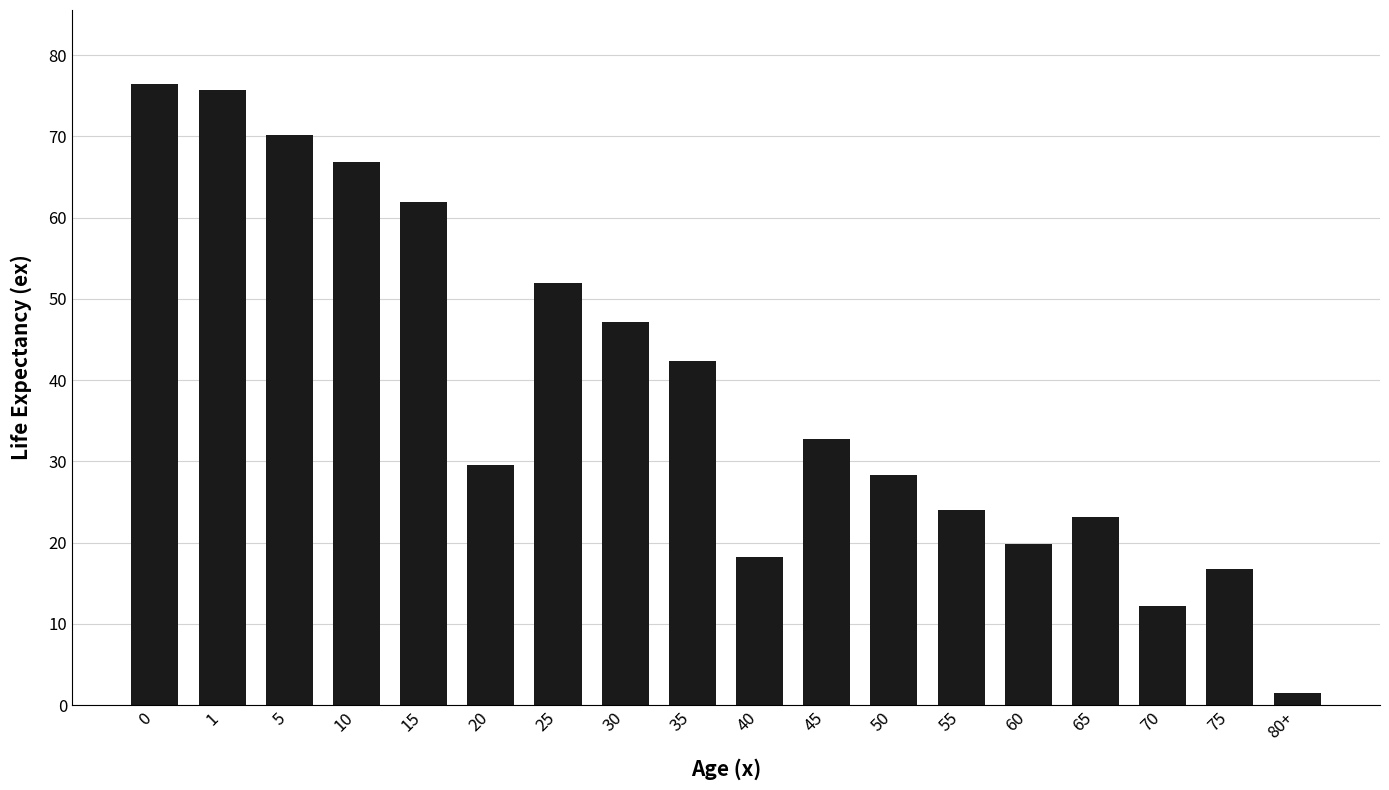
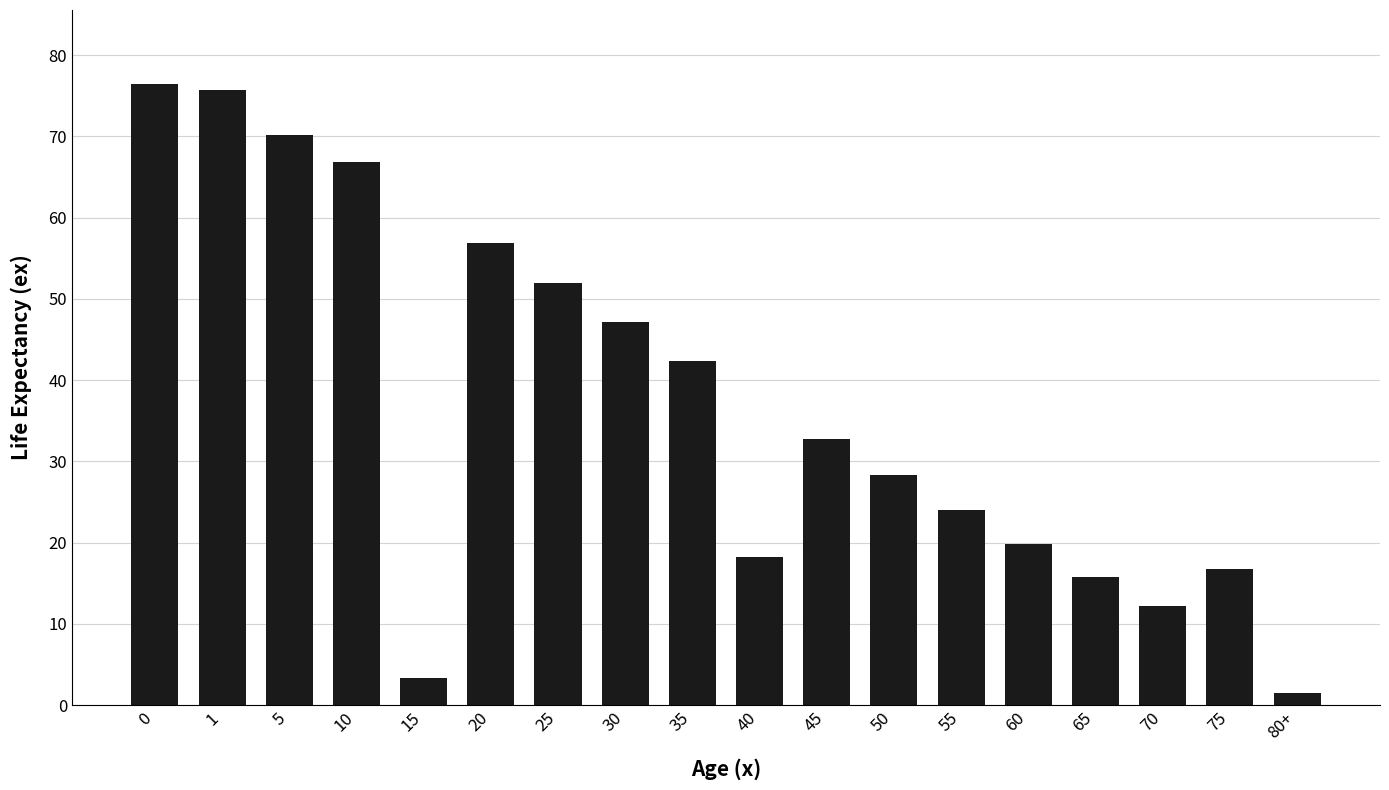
15: 62 -> 3
20: 30 -> 57
65: 23 -> 16
